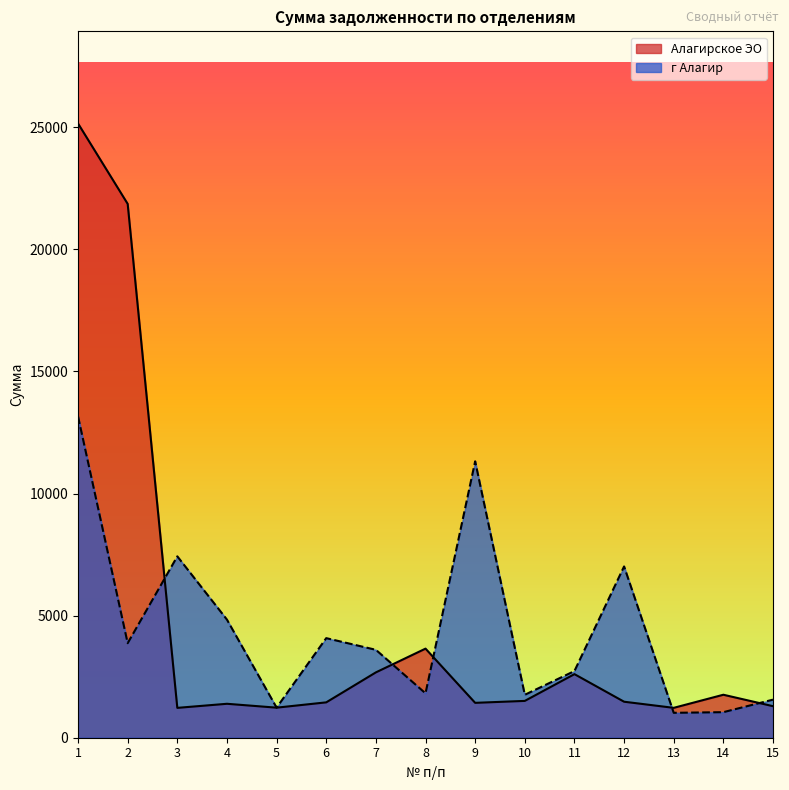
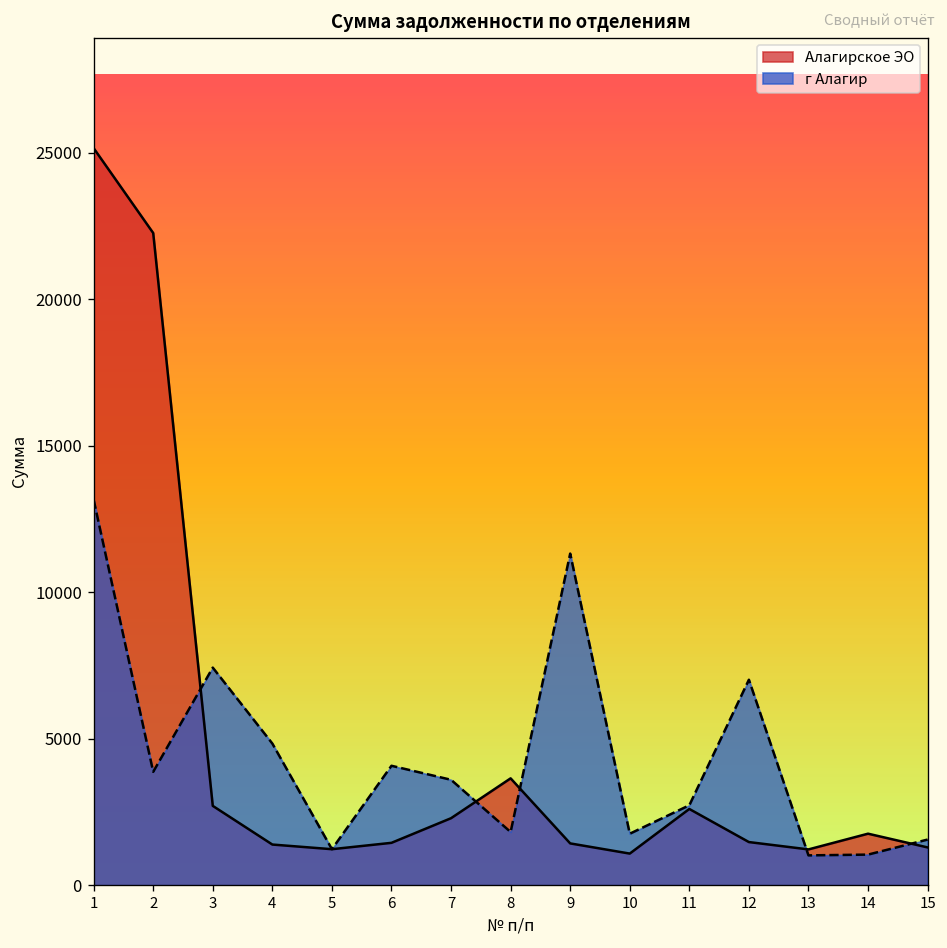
Алагирское ЭО, 2: 21900 -> 22300
Алагирское ЭО, 3: 1200 -> 2700
Алагирское ЭО, 7: 2700 -> 2300
Алагирское ЭО, 10: 1500 -> 1100
